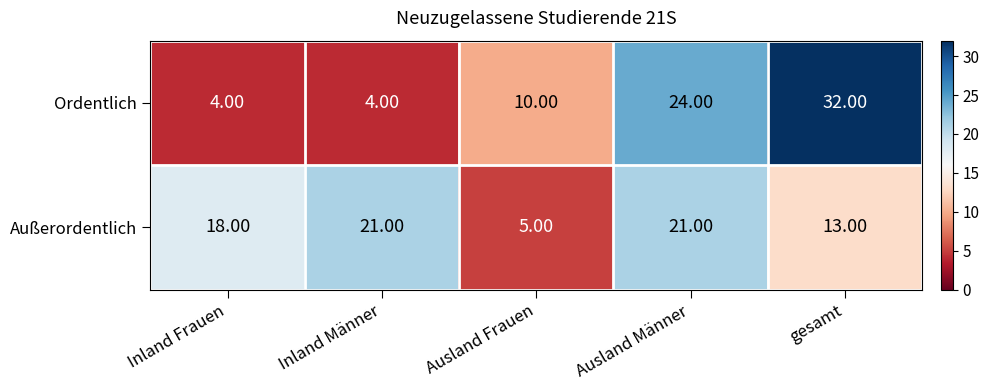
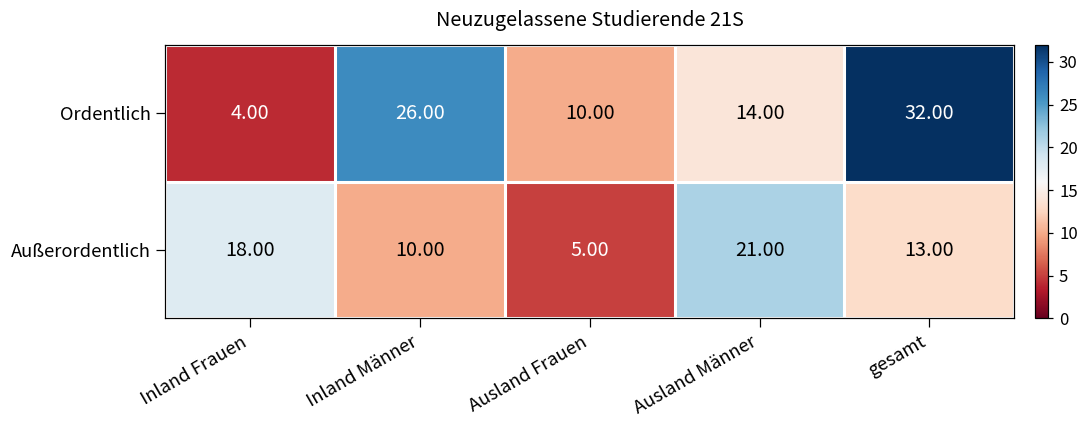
Ordentlich, Inland Männer: 4.00 -> 26.00
Ordentlich, Ausland Männer: 24.00 -> 14.00
Außerordentlich, Inland Männer: 21.00 -> 10.00
